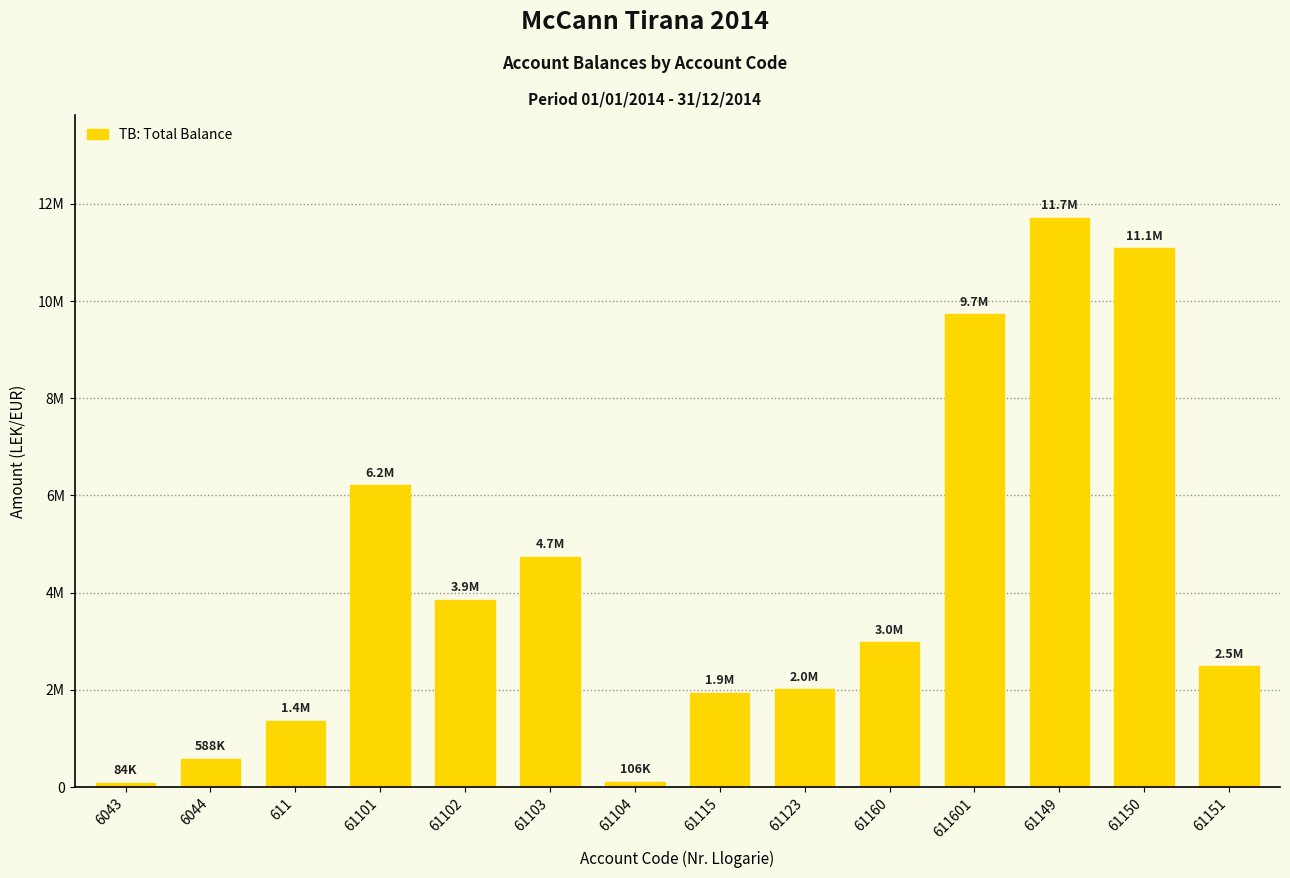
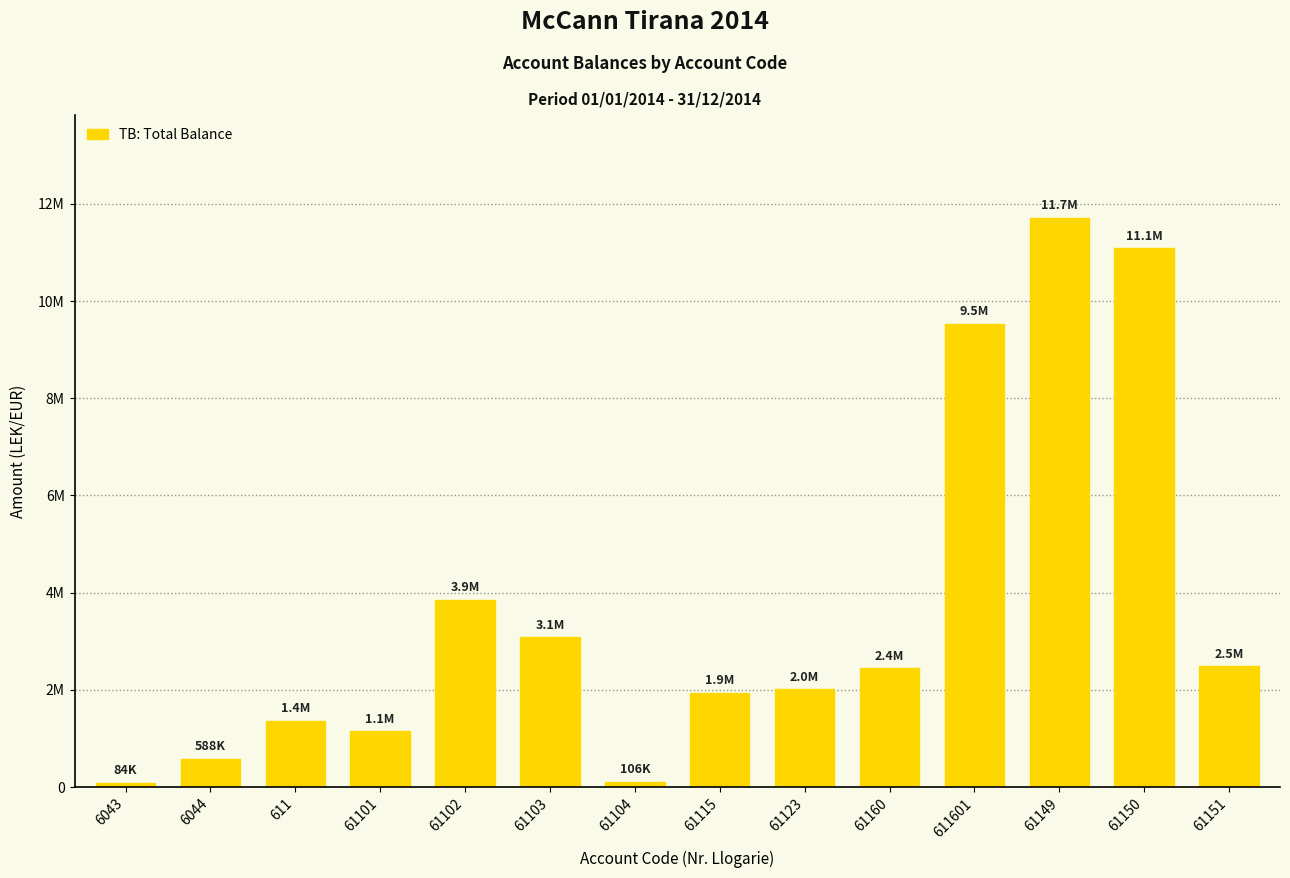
61101: 6.2M -> 1.1M
61103: 4.7M -> 3.1M
61160: 3.0M -> 2.4M
611601: 9.7M -> 9.5M
